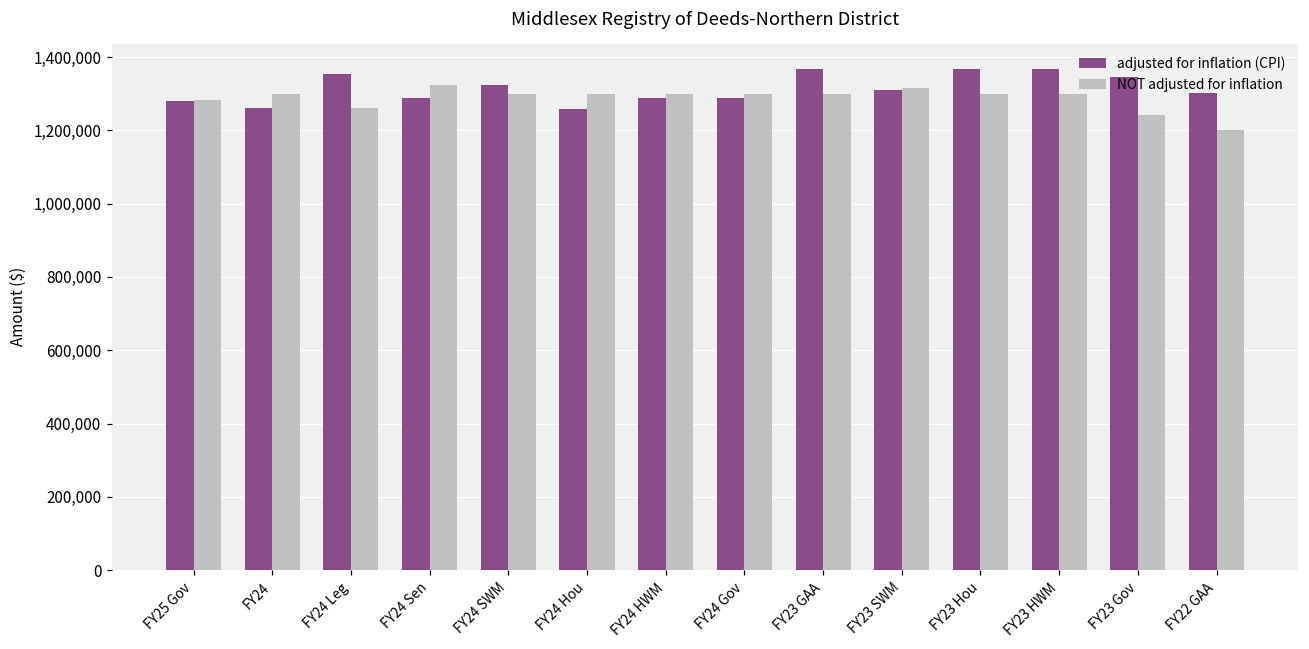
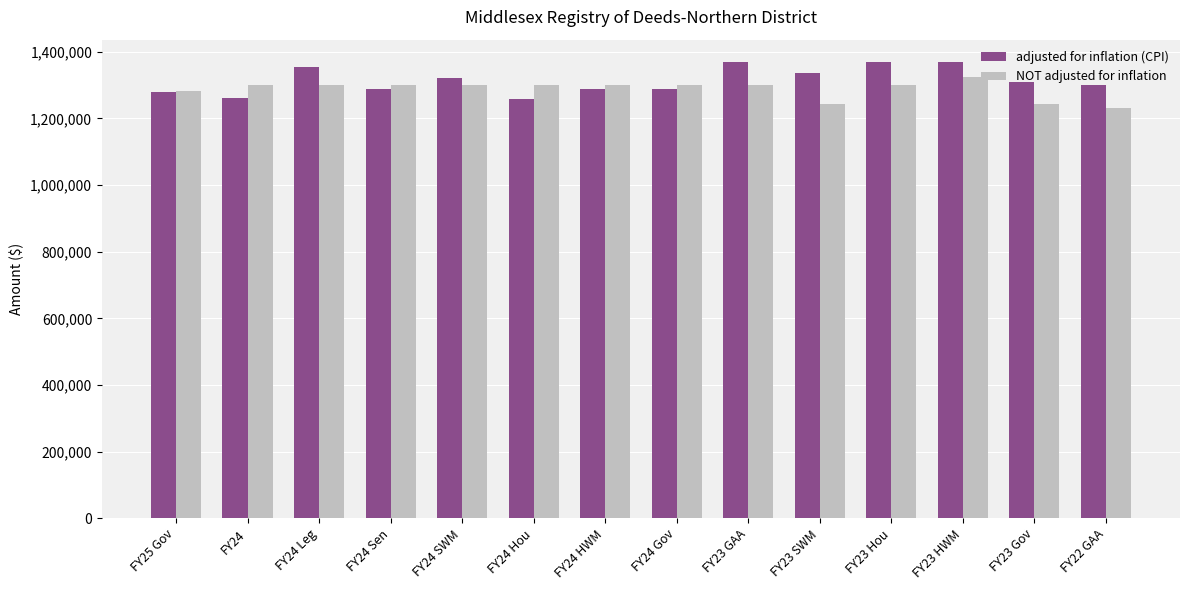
NOT adjusted for inflation, FY24 Leg: 1,260,000 -> 1,300,000
NOT adjusted for inflation, FY24 Sen: 1,320,000 -> 1,300,000
adjusted for inflation (CPI), FY23 SWM: 1,310,000 -> 1,340,000
NOT adjusted for inflation, FY23 SWM: 1,320,000 -> 1,240,000
NOT adjusted for inflation, FY23 HWM: 1,300,000 -> 1,320,000
adjusted for inflation (CPI), FY23 Gov: 1,350,000 -> 1,310,000
NOT adjusted for inflation, FY22 GAA: 1,200,000 -> 1,230,000
